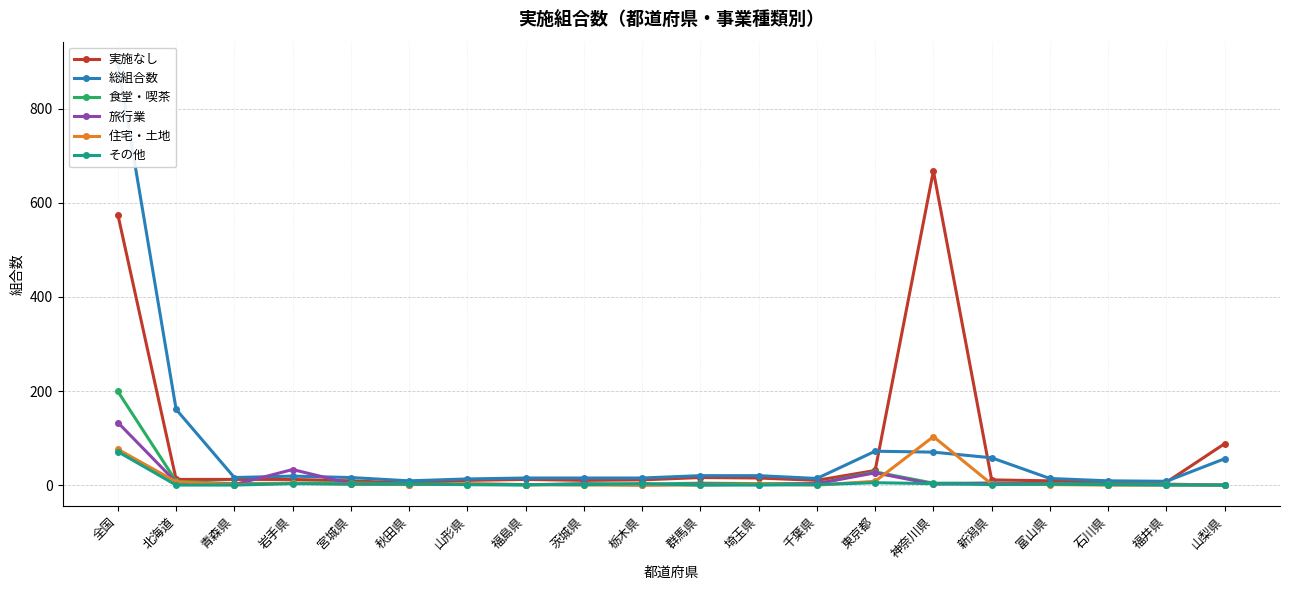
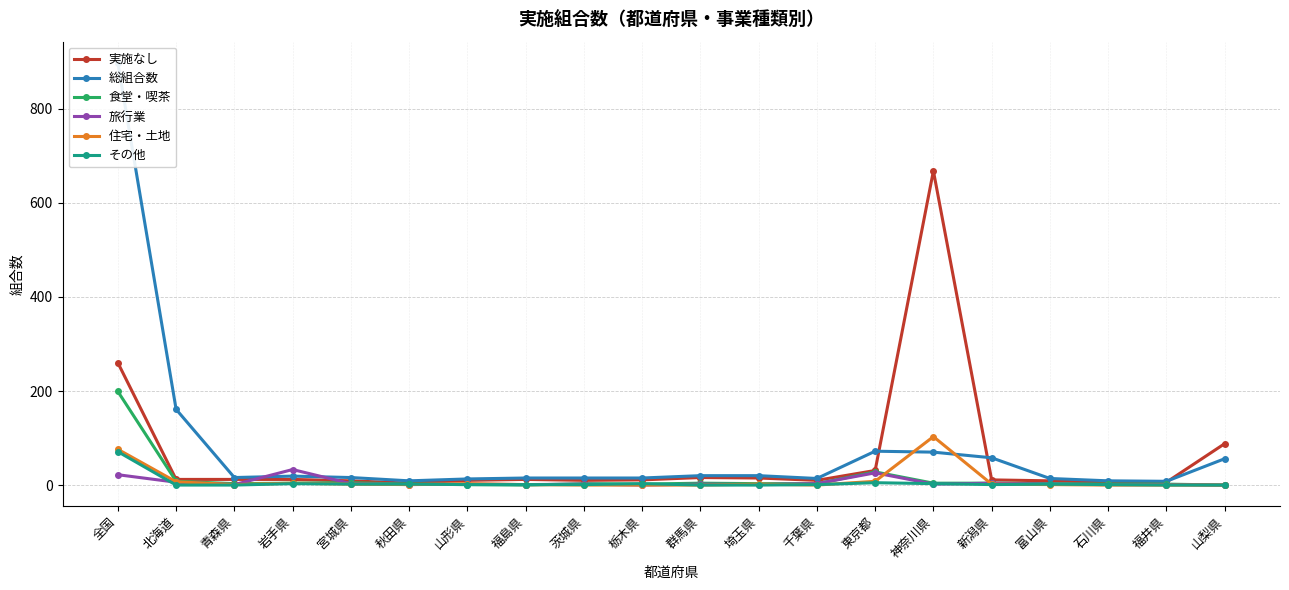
実施なし, 全国: 580 -> 260
旅行業, 全国: 130 -> 20
